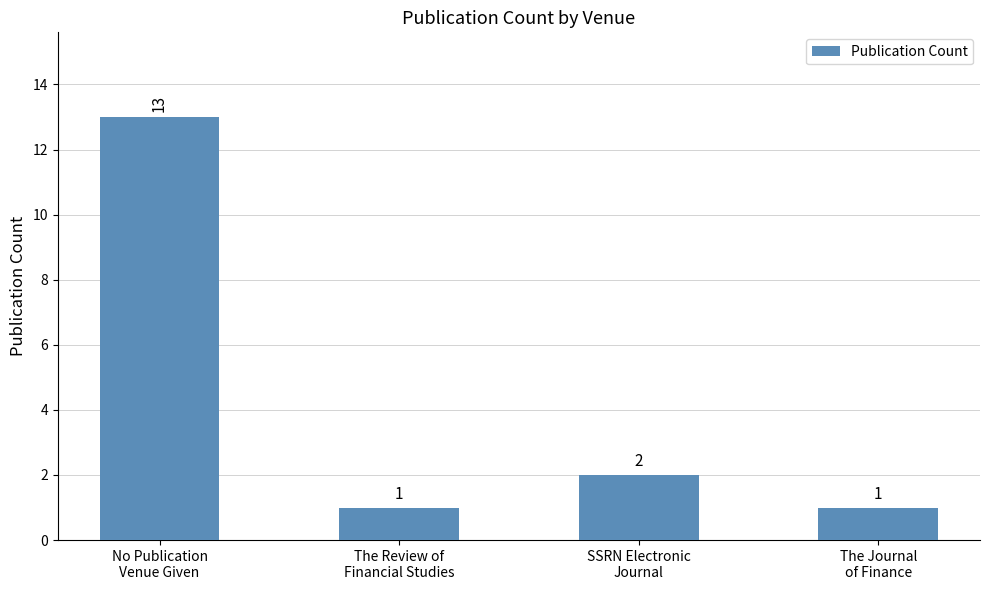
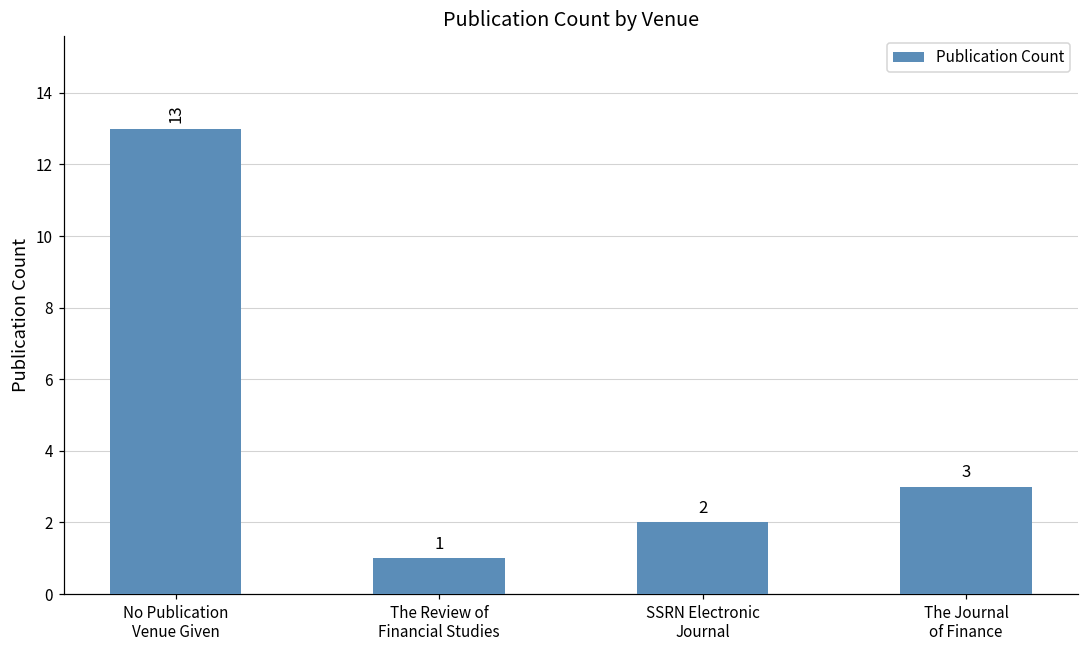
The Journal of Finance: 1 -> 3
